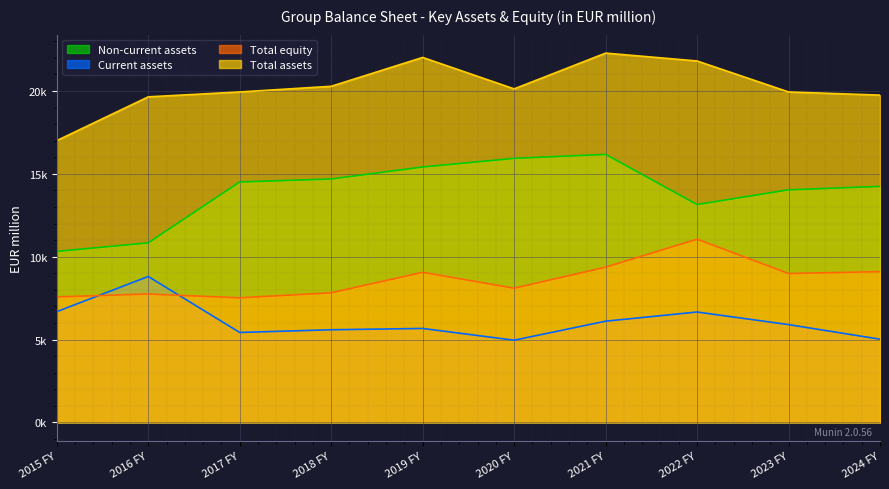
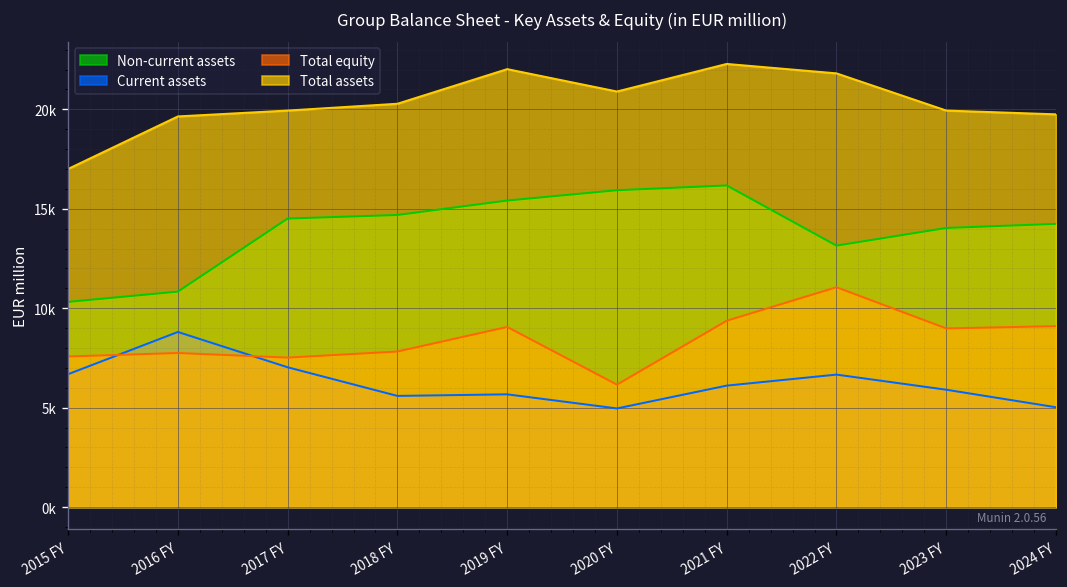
Current assets, 2017 FY: 5400 -> 7000
Total equity, 2020 FY: 8100 -> 6200
Total assets, 2020 FY: 20100 -> 20900
